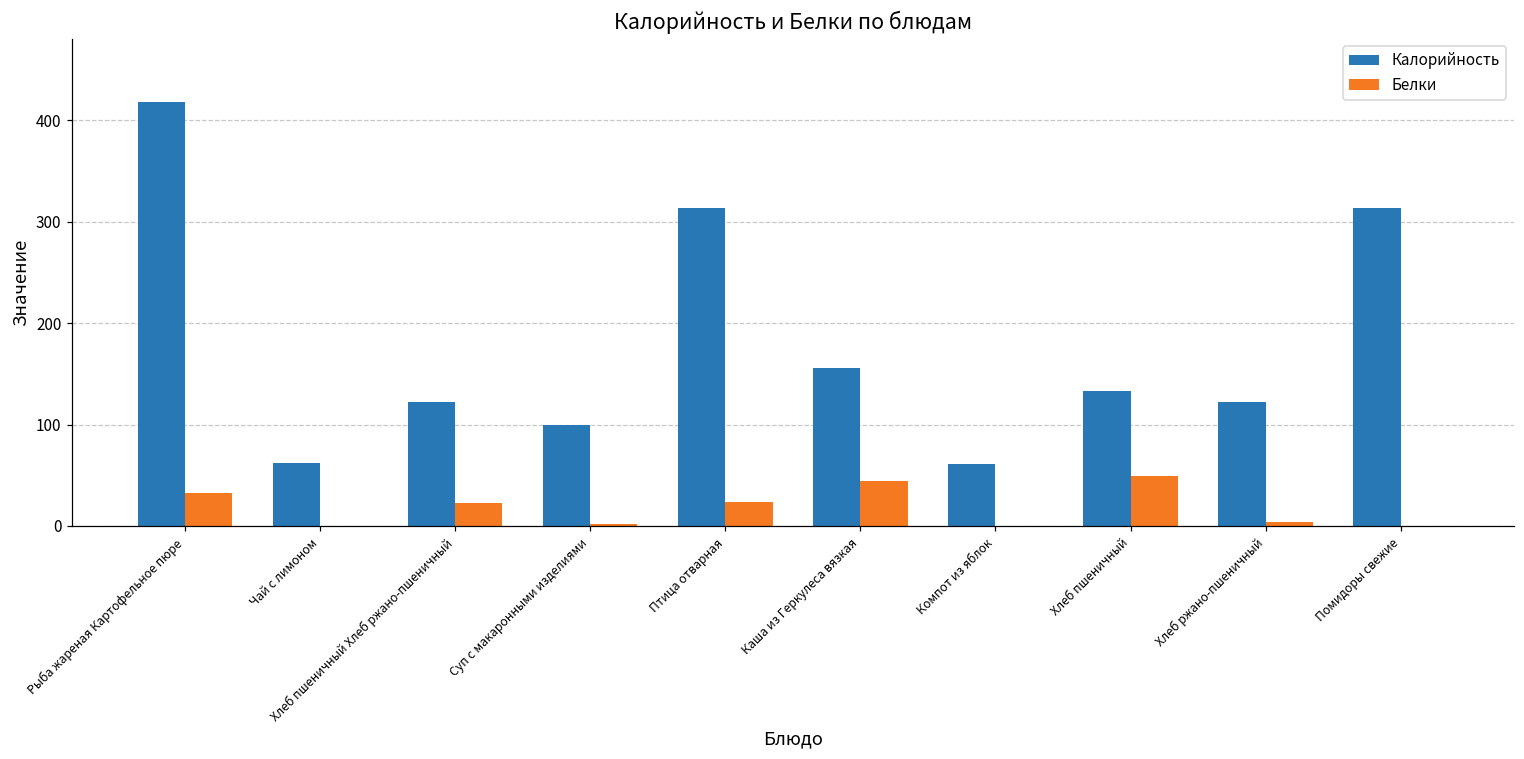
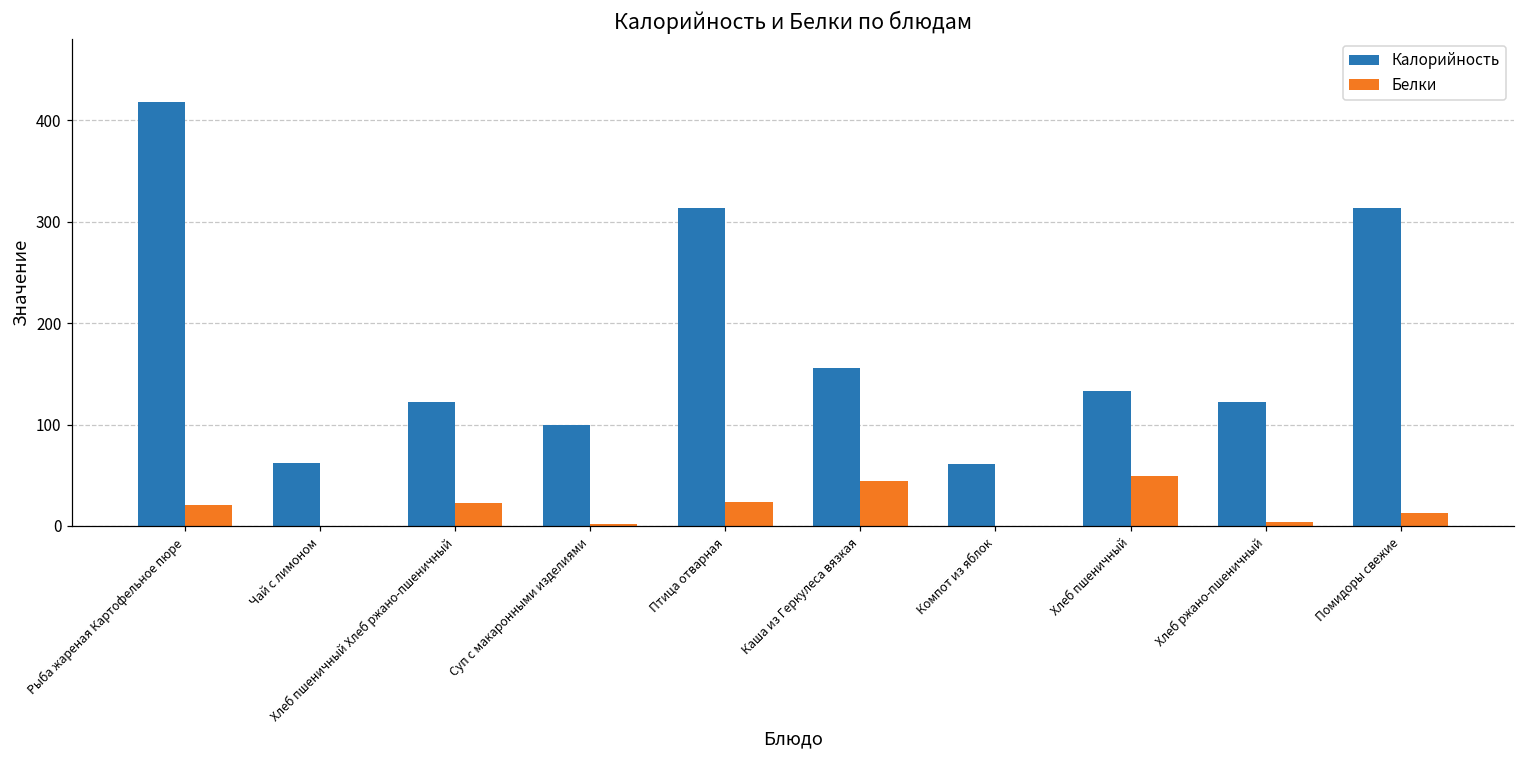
Белки, Рыба жареная Картофельное пюре: 30 -> 20
Белки, Помидоры свежие: 0 -> 10
